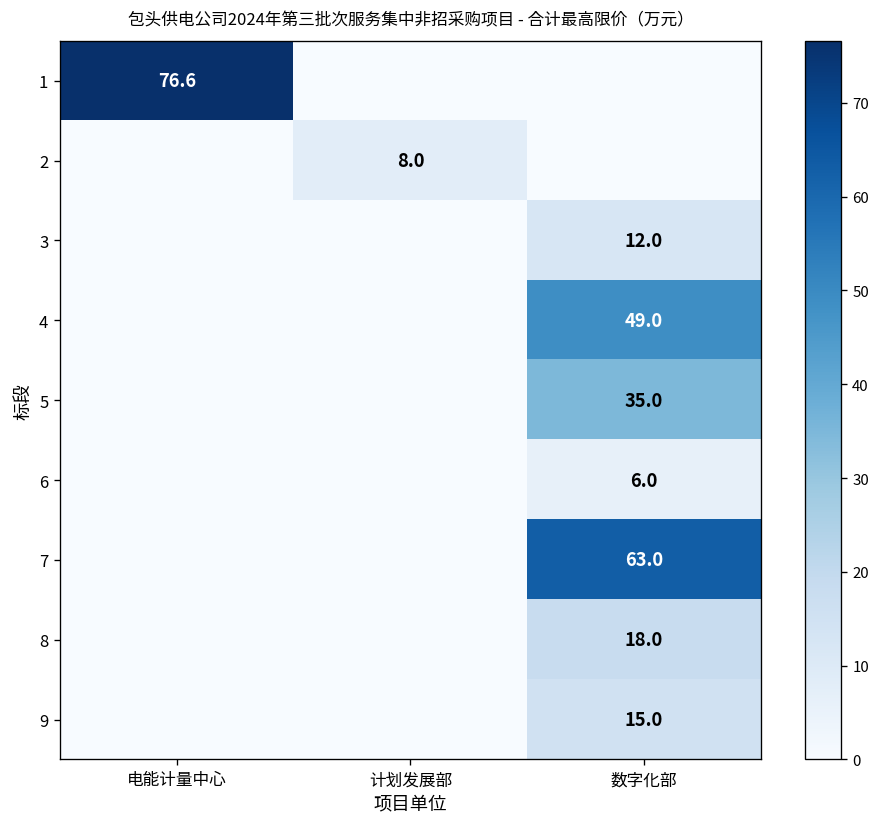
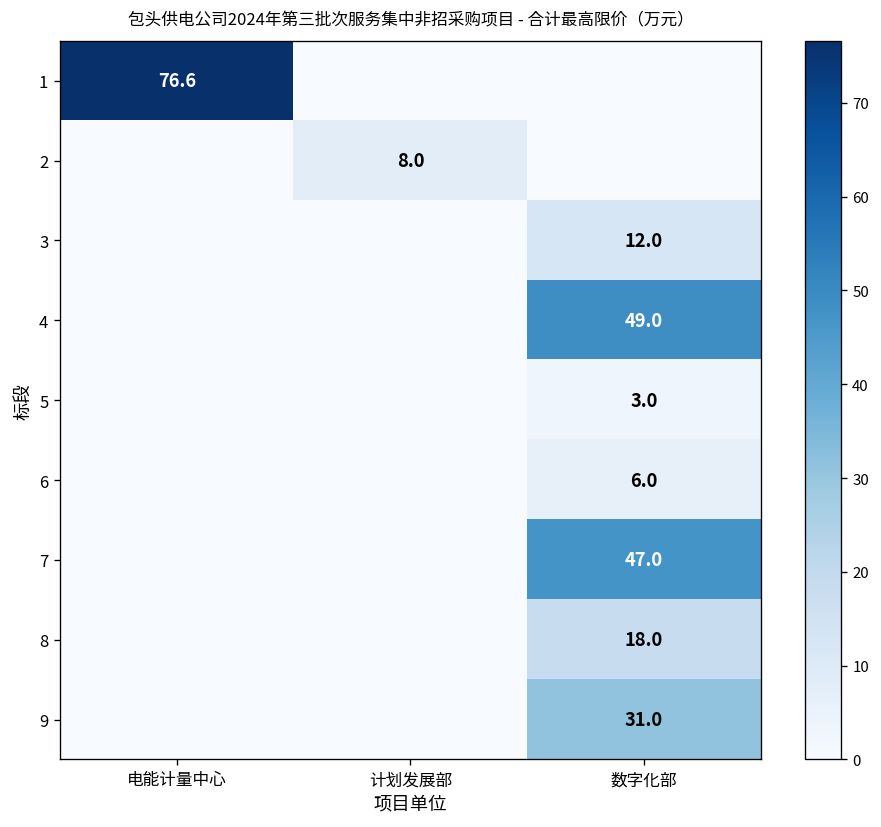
5, 数字化部: 35.0 -> 3.0
7, 数字化部: 63.0 -> 47.0
9, 数字化部: 15.0 -> 31.0
